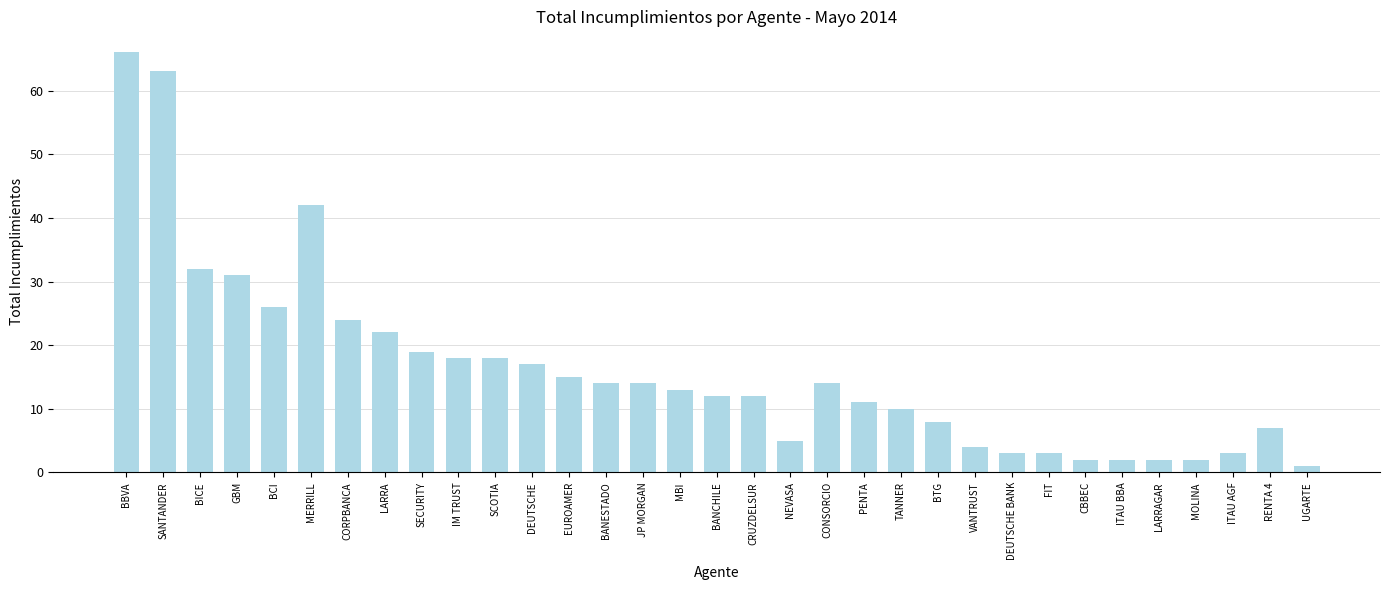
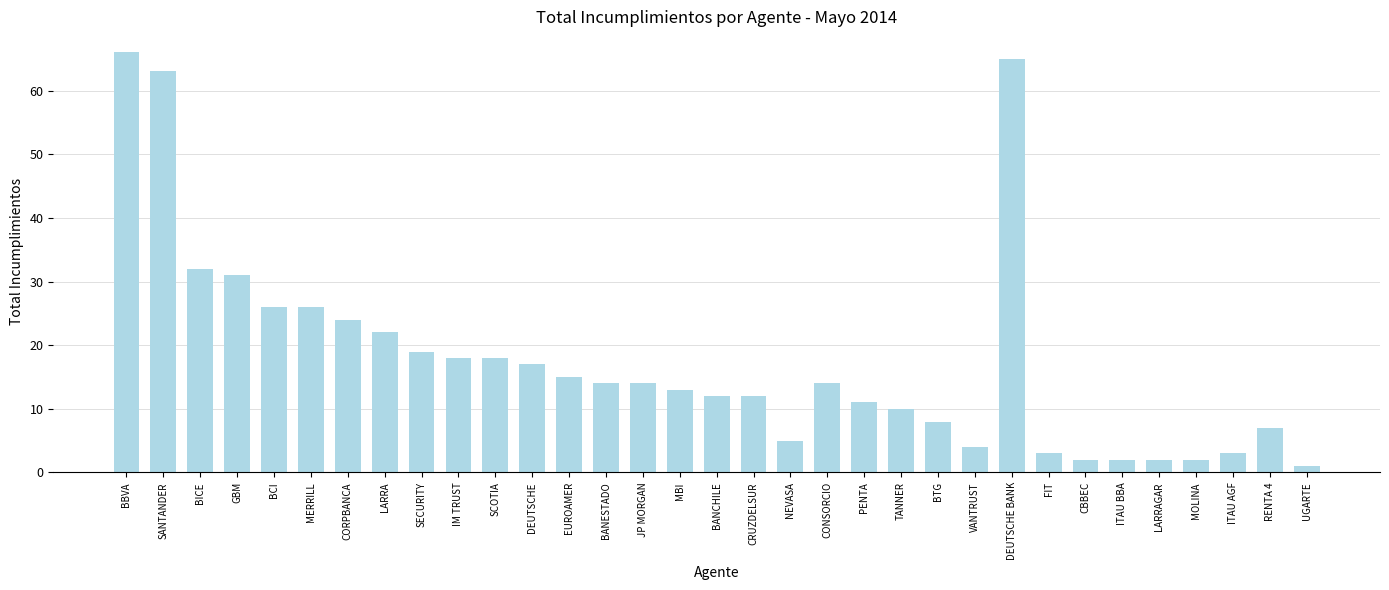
MERRILL: 42 -> 26
DEUTSCHE BANK: 3 -> 65
